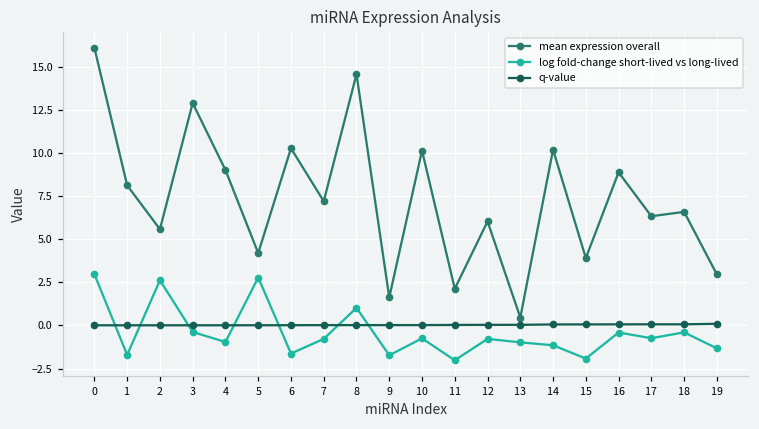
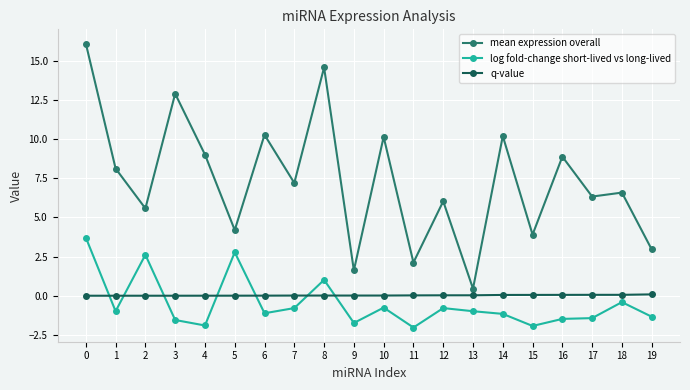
log fold-change short-lived vs long-lived, 0: 3.0 -> 3.7
log fold-change short-lived vs long-lived, 1: -1.7 -> -1.0
log fold-change short-lived vs long-lived, 3: -0.4 -> -1.5
log fold-change short-lived vs long-lived, 4: -1.0 -> -1.9
log fold-change short-lived vs long-lived, 6: -1.6 -> -1.1
log fold-change short-lived vs long-lived, 16: -0.4 -> -1.5
log fold-change short-lived vs long-lived, 17: -0.7 -> -1.4
